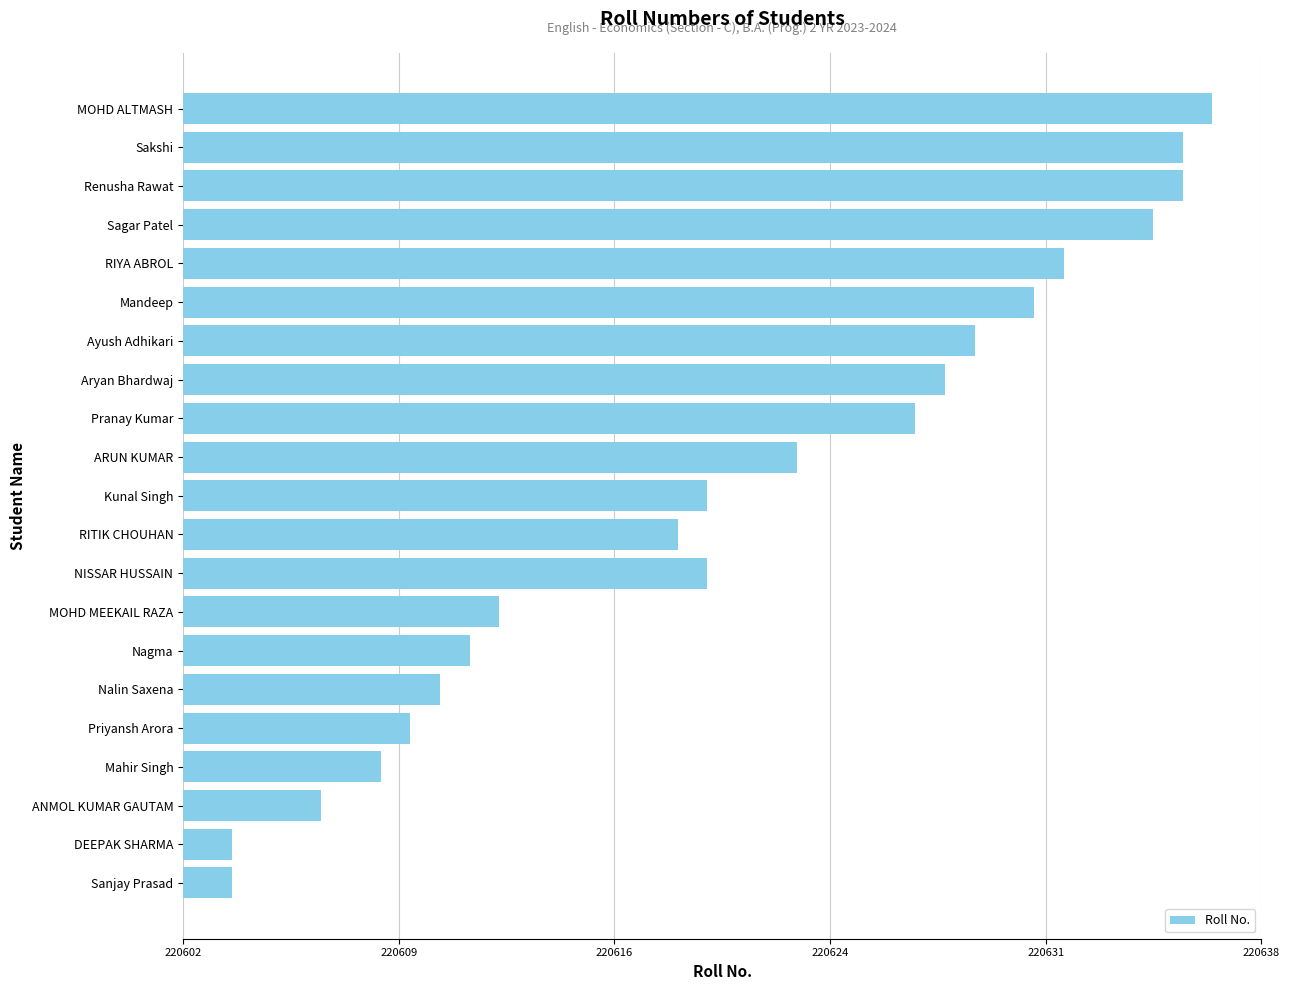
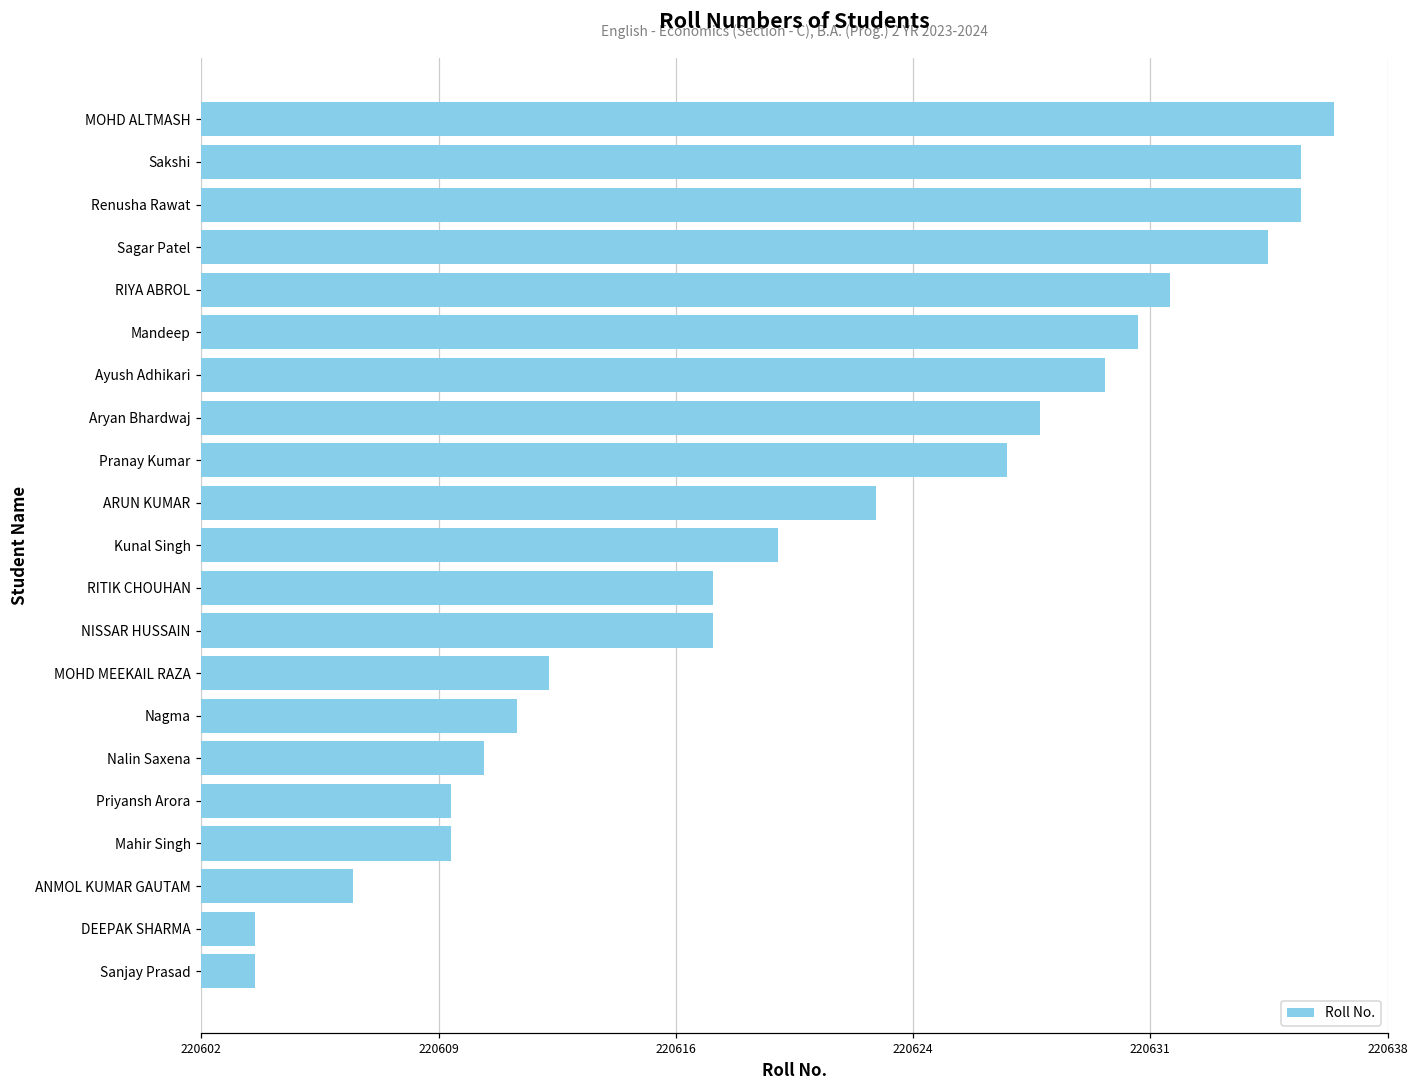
Ayush Adhikari: 220629 -> 220630
RITIK CHOUHAN: 220619 -> 220618
NISSAR HUSSAIN: 220620 -> 220618
Mahir Singh: 220609 -> 220610
